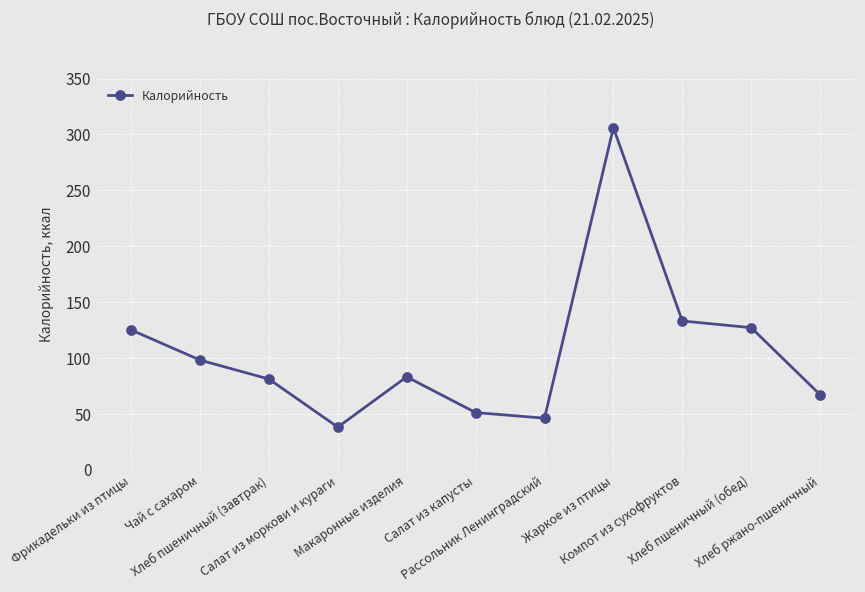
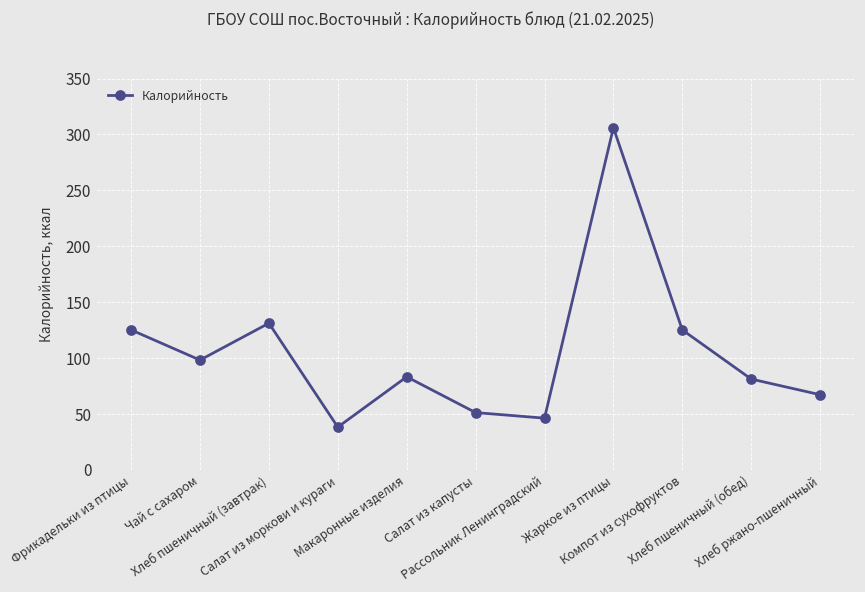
Хлеб пшеничный (завтрак): 81 -> 131
Компот из сухофруктов: 133 -> 125
Хлеб пшеничный (обед): 127 -> 81
